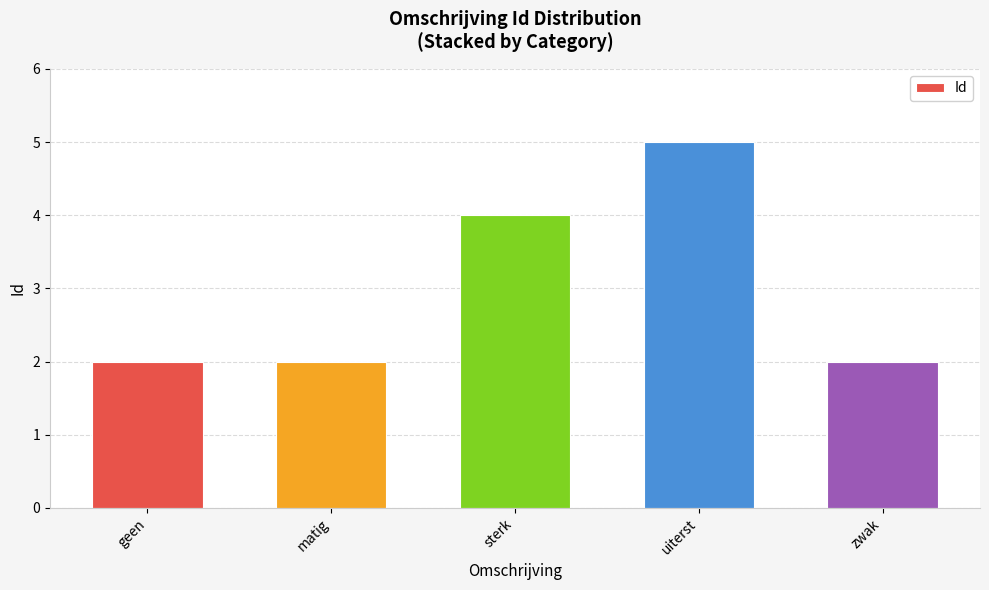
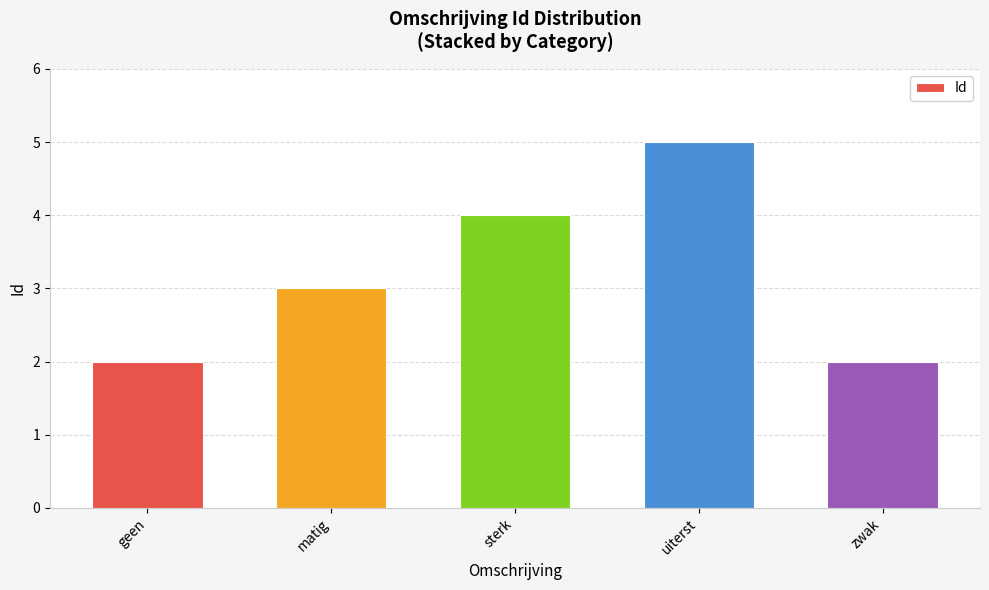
matig: 2 -> 3
